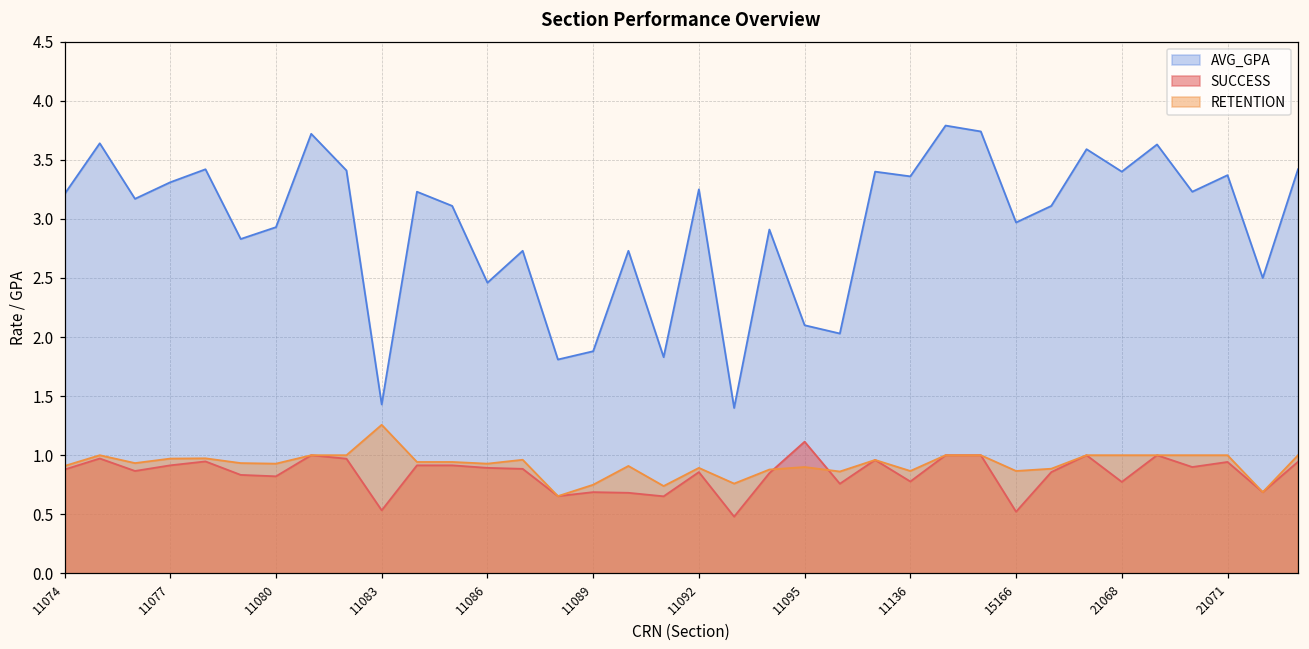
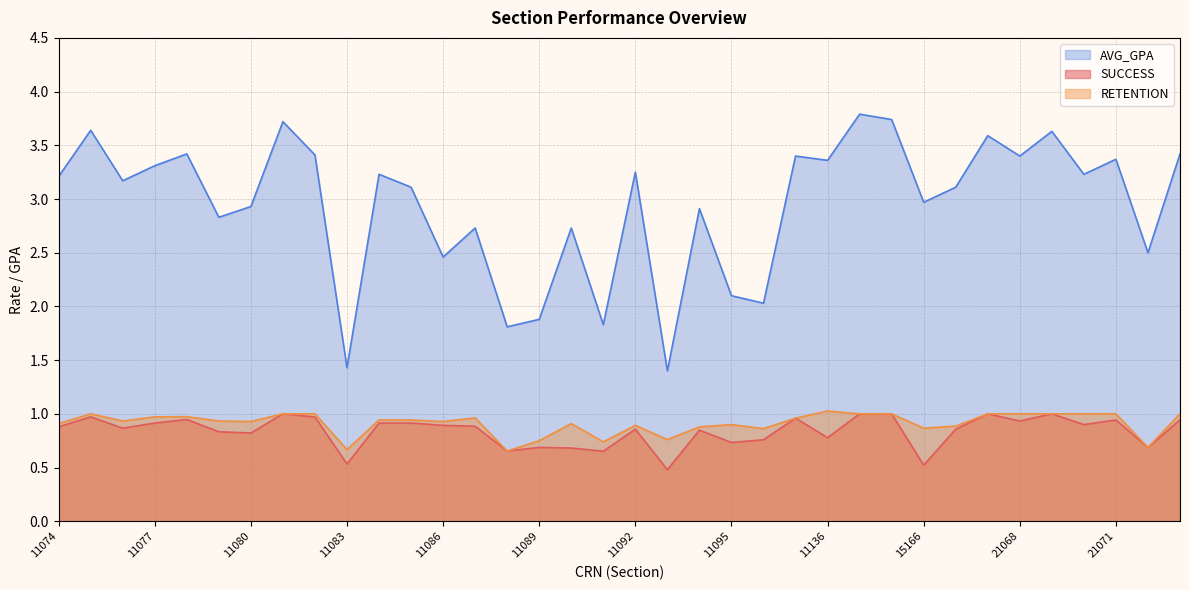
RETENTION, 11083: 1.26 -> 0.67
SUCCESS, 11095: 1.11 -> 0.73
RETENTION, 11136: 0.87 -> 1.03
SUCCESS, 21068: 0.77 -> 0.93
